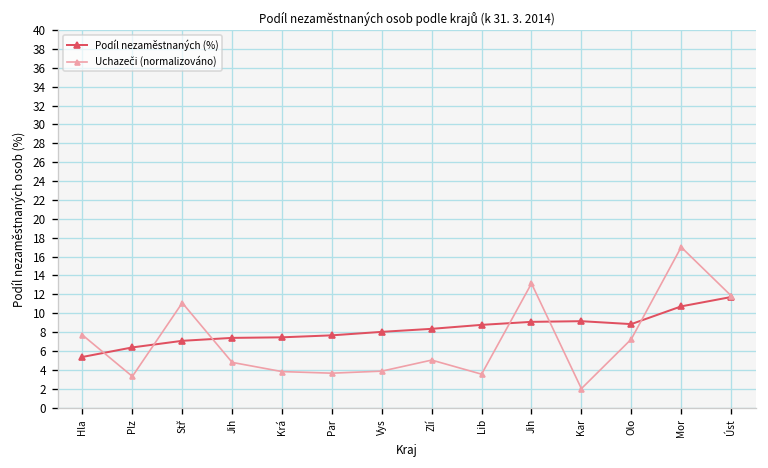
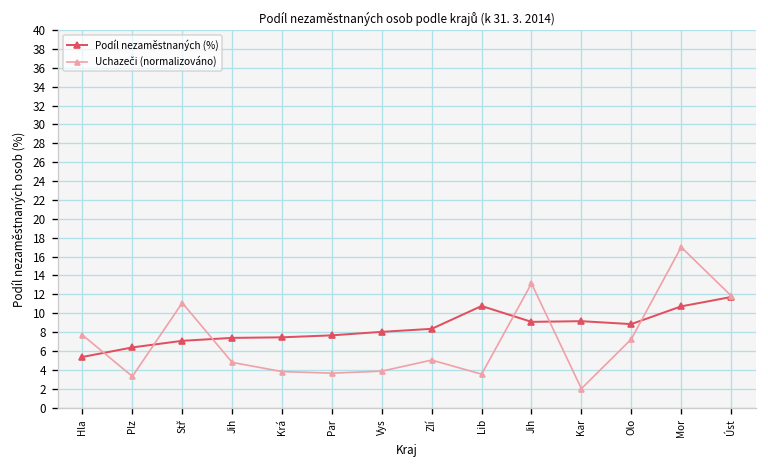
Podíl nezaměstnaných (%), Lib: 9 -> 11
